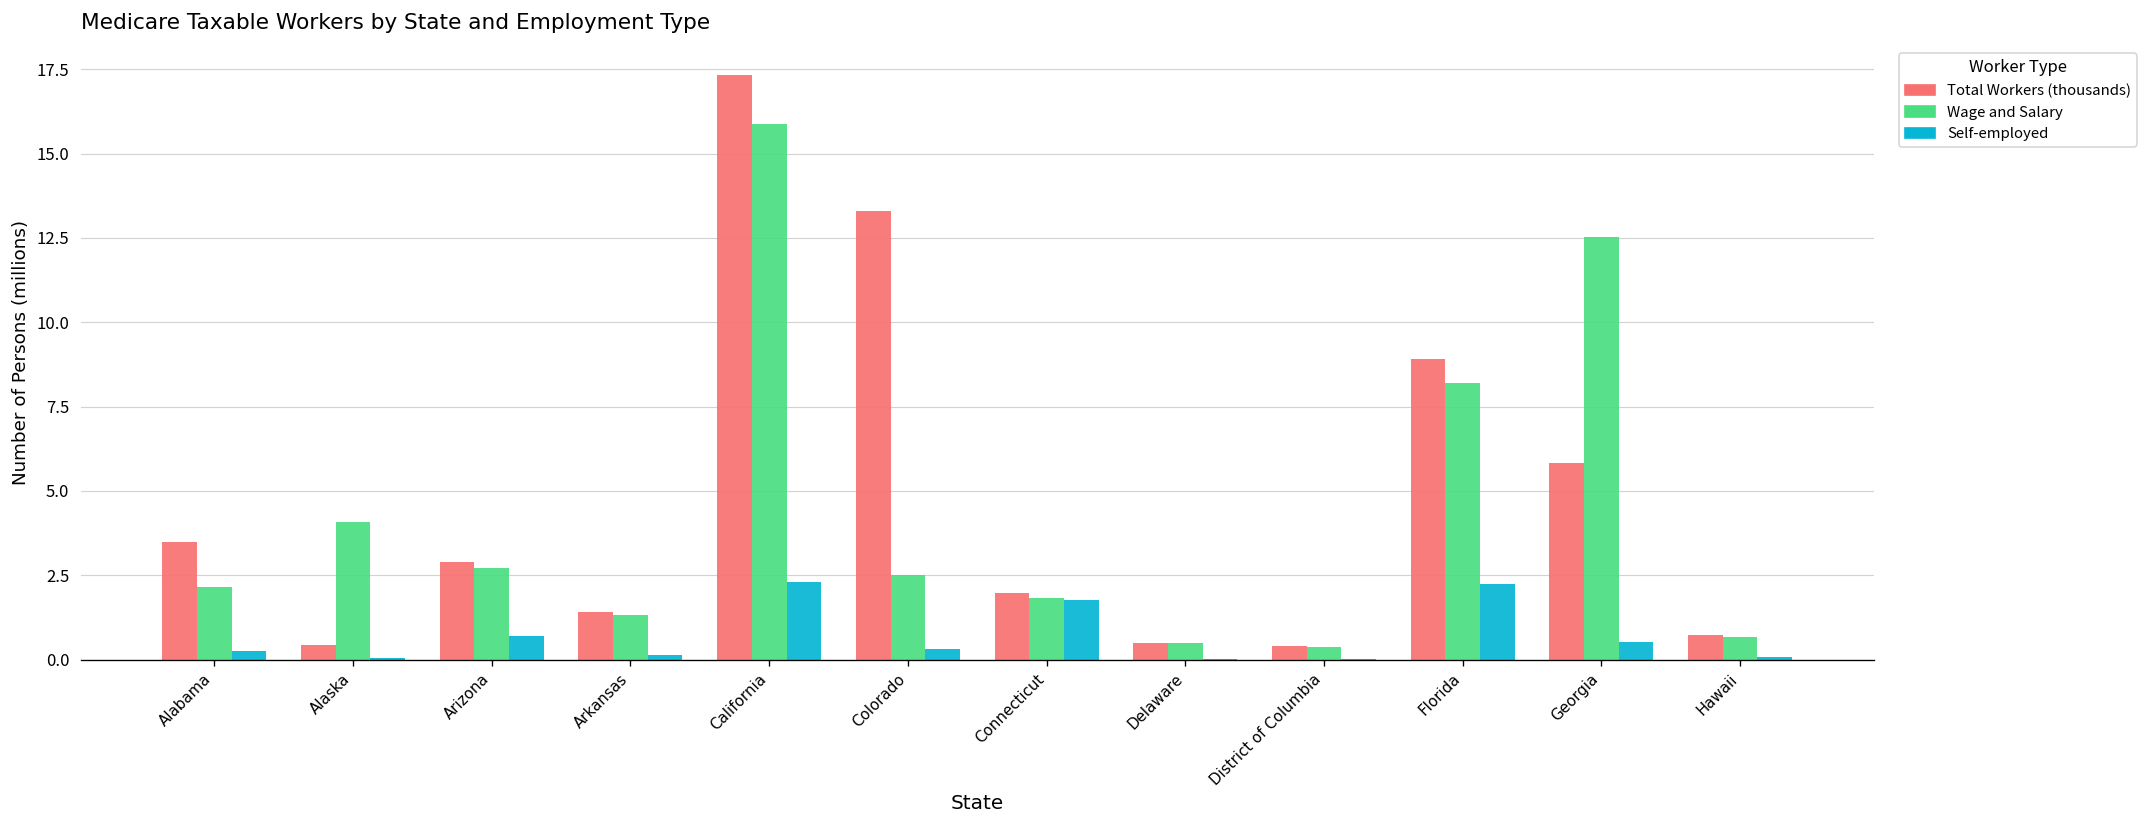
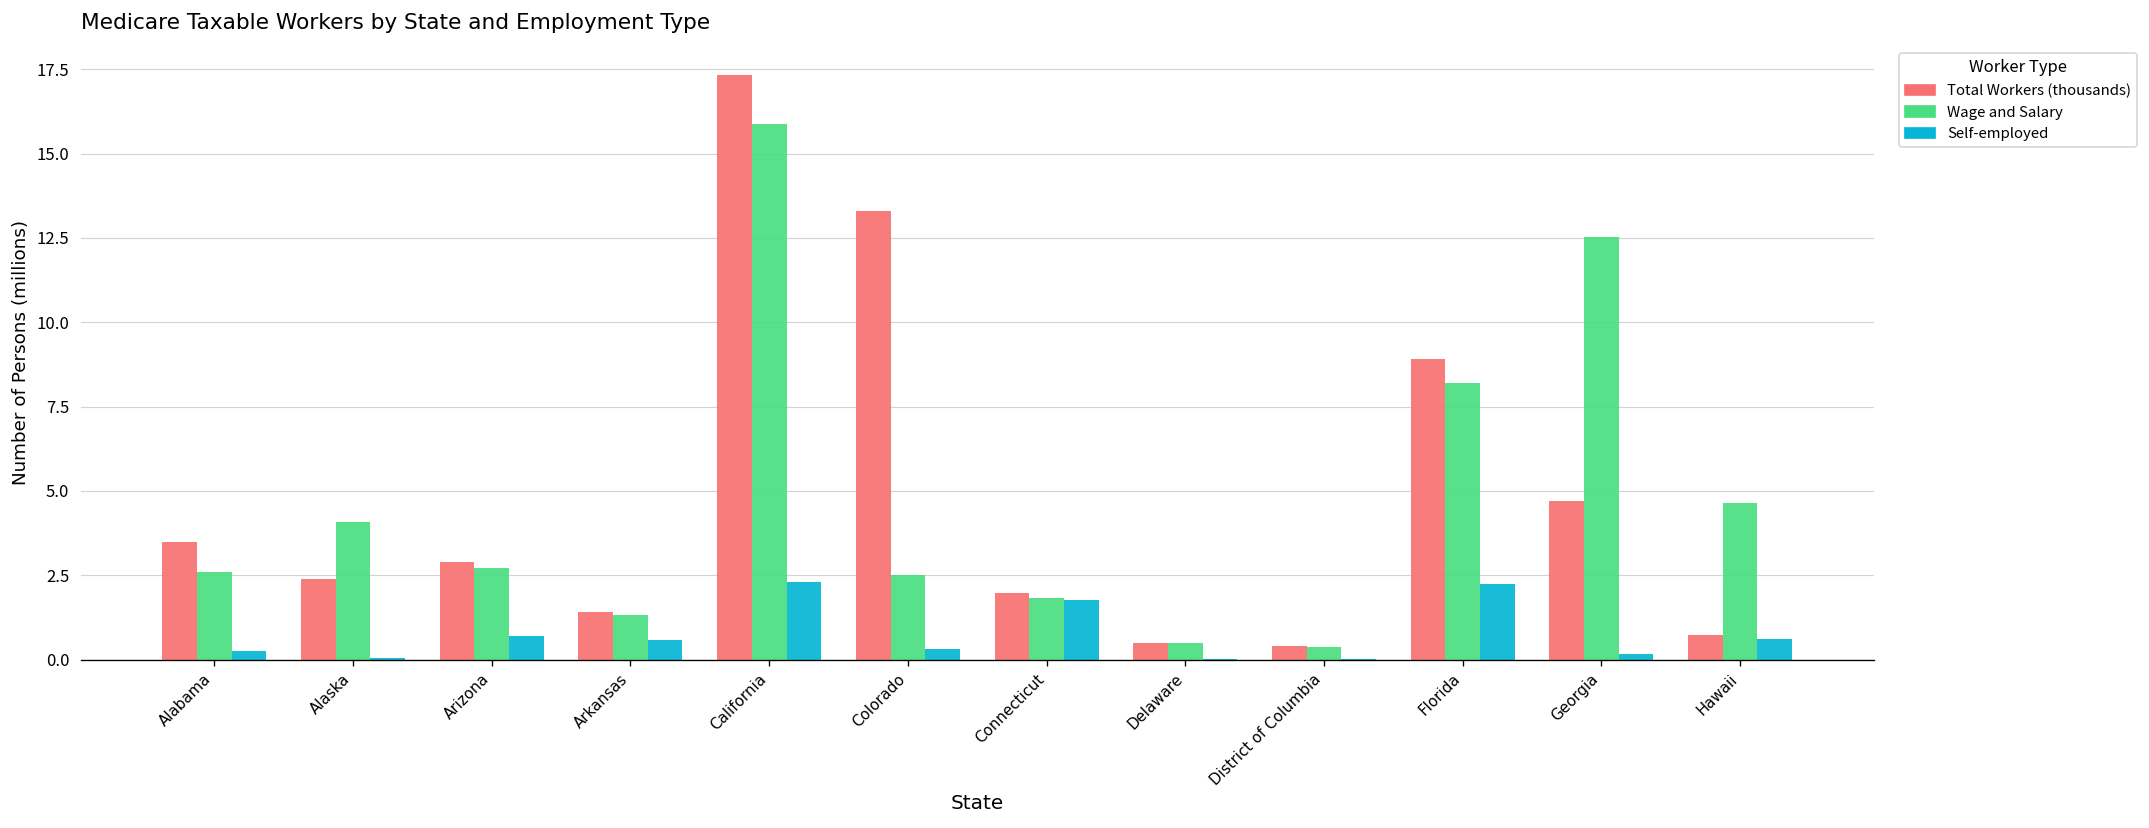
Wage and Salary, Alabama: 2.1 -> 2.6
Total Workers (thousands), Alaska: 0.4 -> 2.4
Self-employed, Arkansas: 0.2 -> 0.6
Total Workers (thousands), Georgia: 5.8 -> 4.7
Self-employed, Georgia: 0.5 -> 0.2
Wage and Salary, Hawaii: 0.7 -> 4.6
Self-employed, Hawaii: 0.1 -> 0.6
